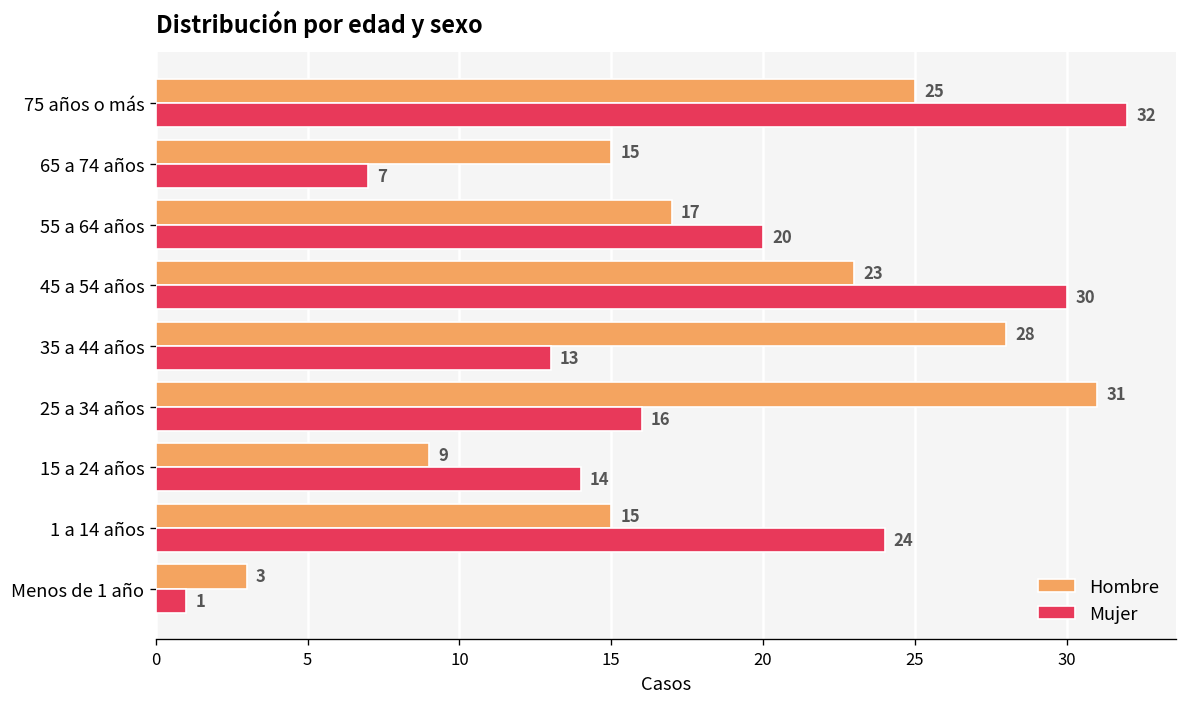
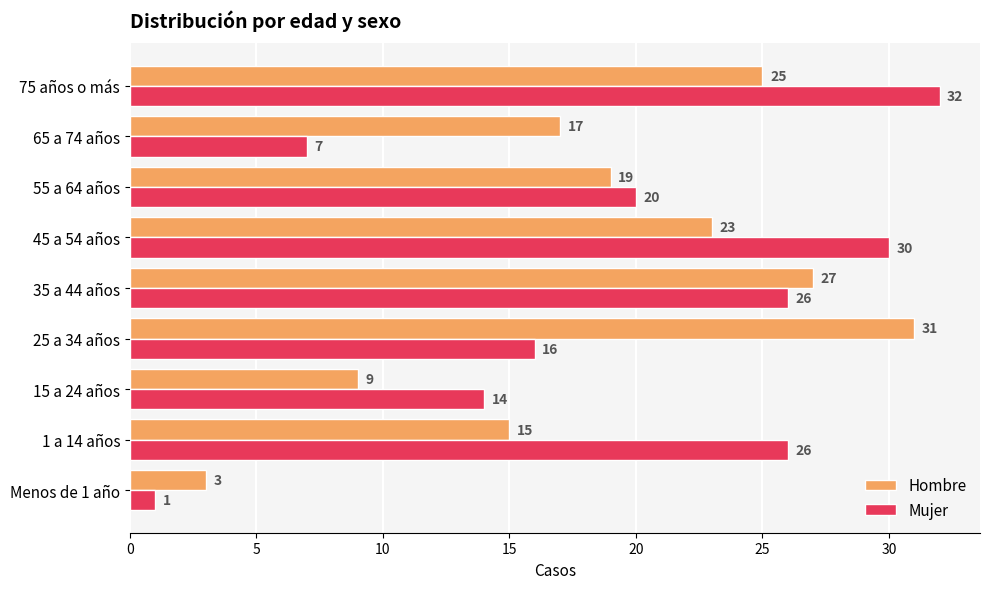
Hombre, 65 a 74 años: 15 -> 17
Hombre, 55 a 64 años: 17 -> 19
Hombre, 35 a 44 años: 28 -> 27
Mujer, 35 a 44 años: 13 -> 26
Mujer, 1 a 14 años: 24 -> 26
